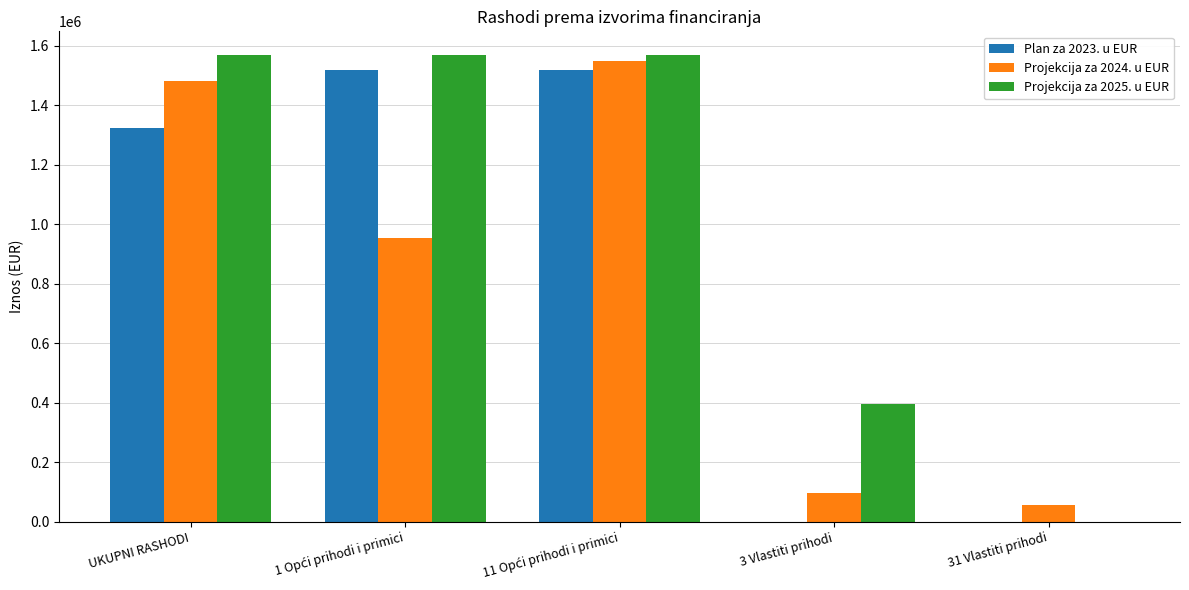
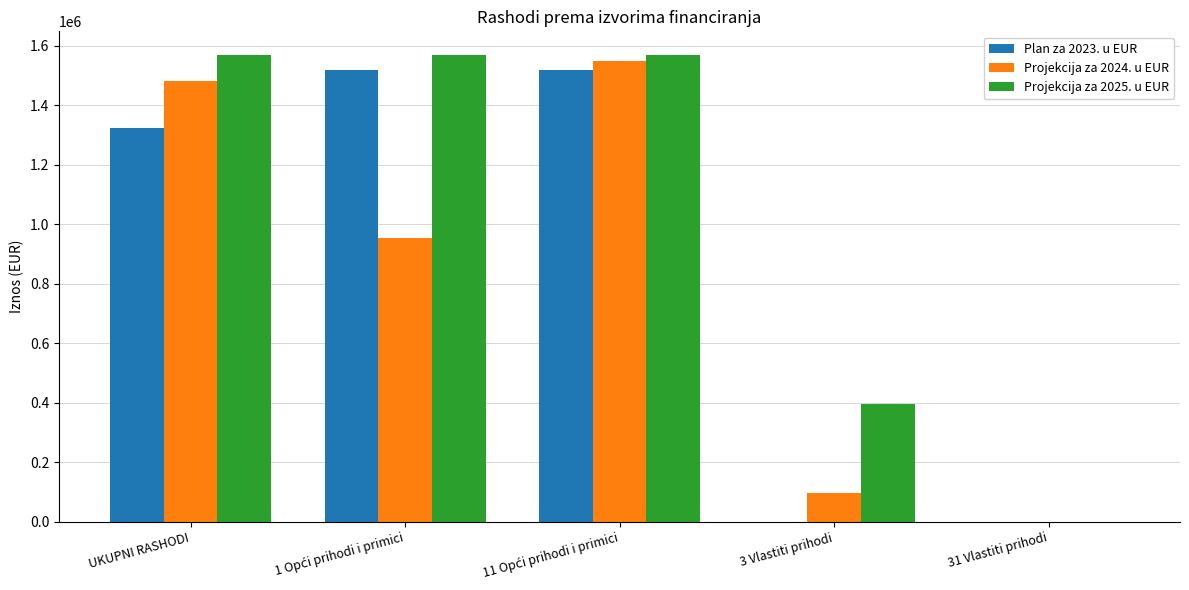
Projekcija za 2024. u EUR, 31 Vlastiti prihodi: 60000 -> 0
